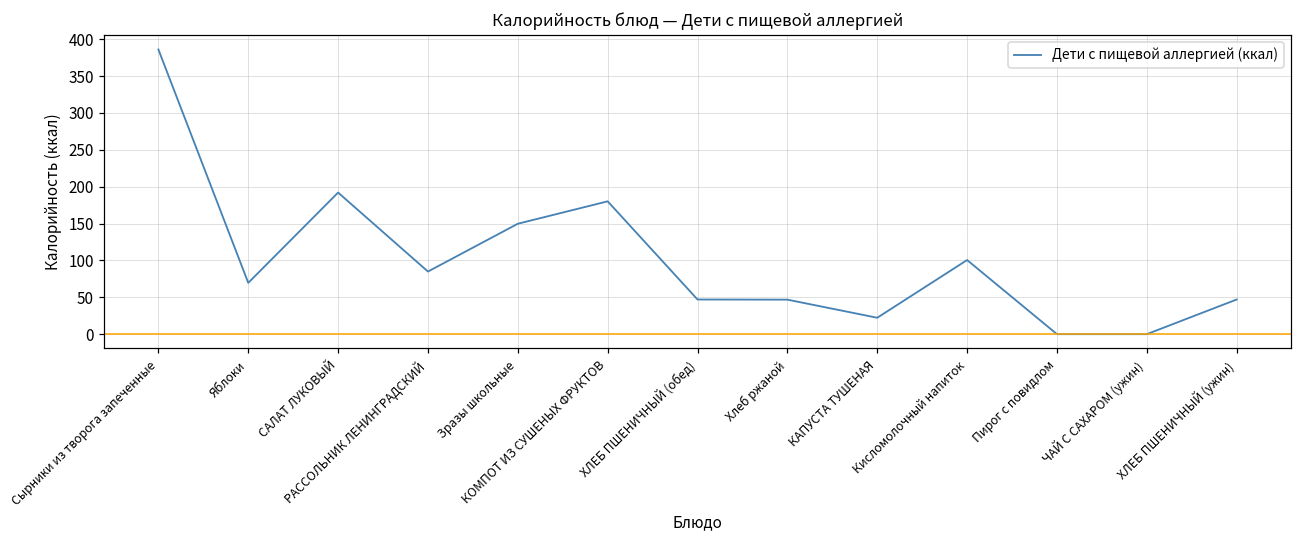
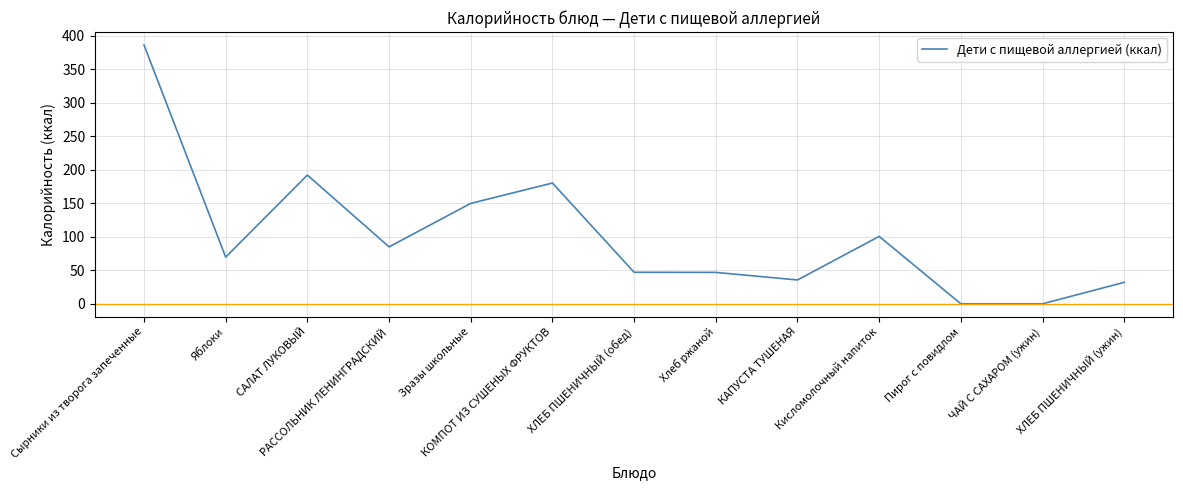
КАПУСТА ТУШЕНАЯ: 20 -> 40
ХЛЕБ ПШЕНИЧНЫЙ (ужин): 50 -> 30
